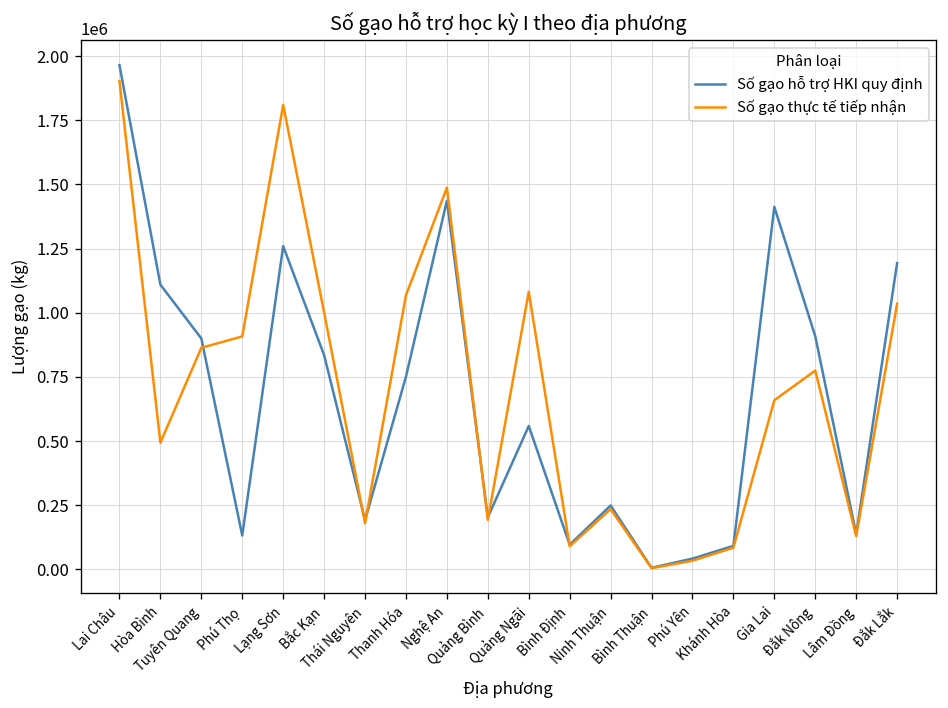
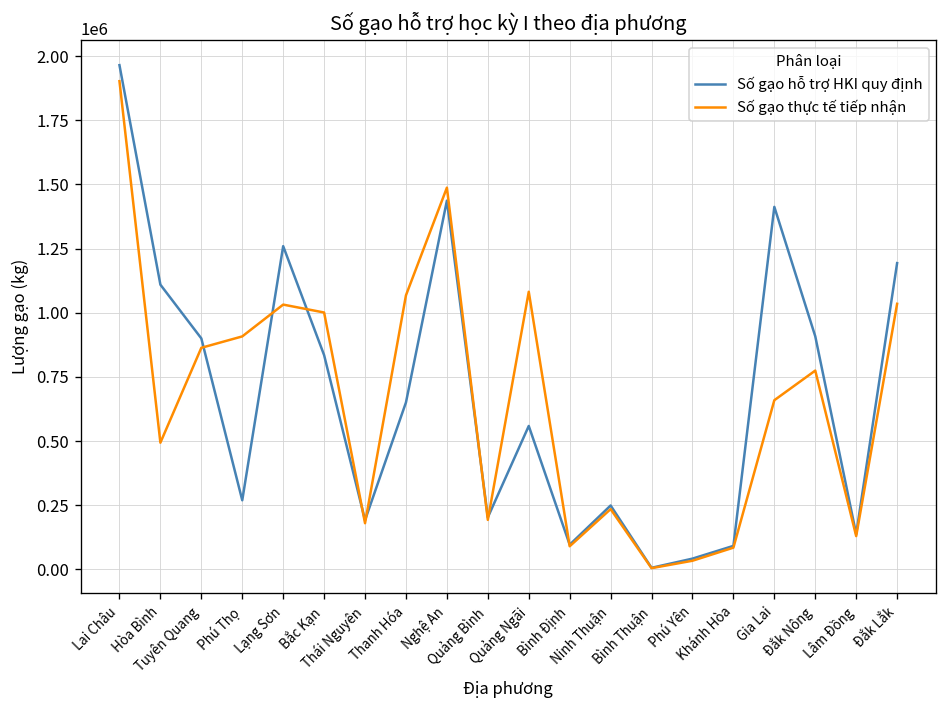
Số gạo hỗ trợ HKI quy định, Phú Thọ: 130000 -> 270000
Số gạo thực tế tiếp nhận, Lạng Sơn: 1810000 -> 1030000
Số gạo hỗ trợ HKI quy định, Thanh Hóa: 750000 -> 650000
